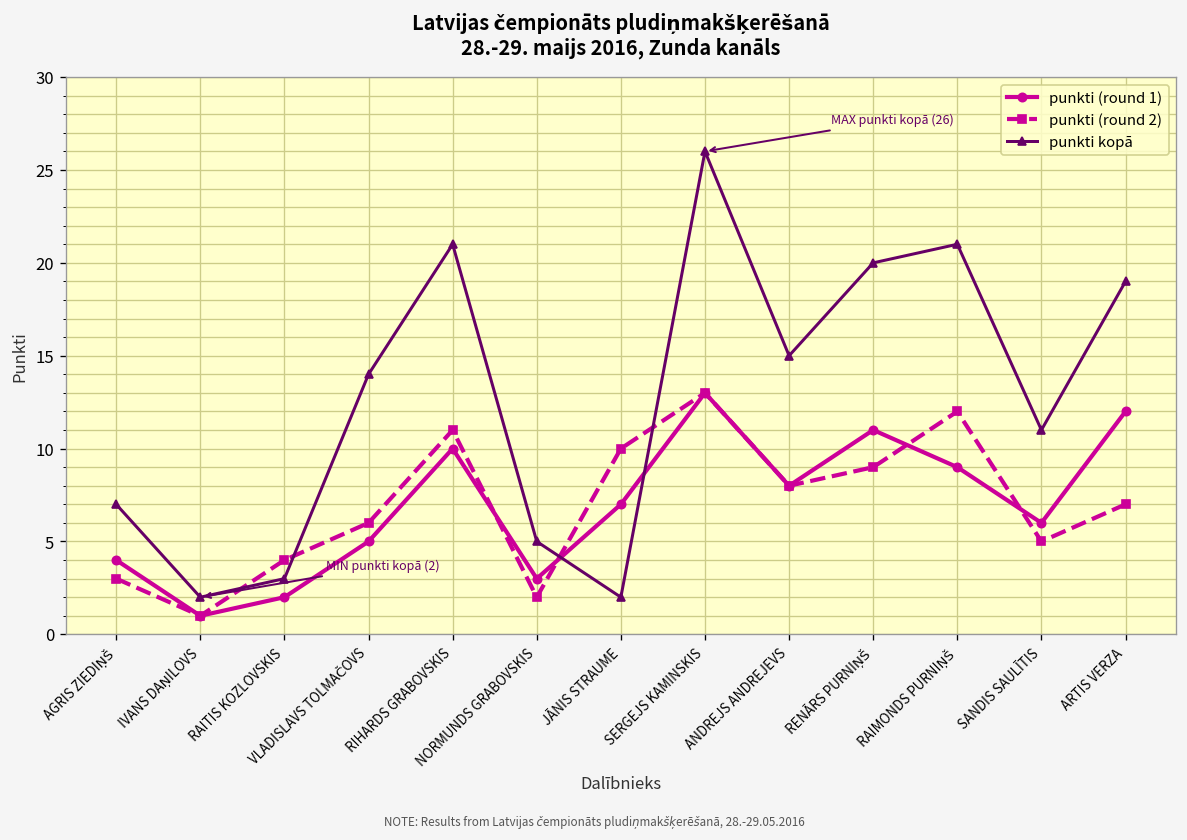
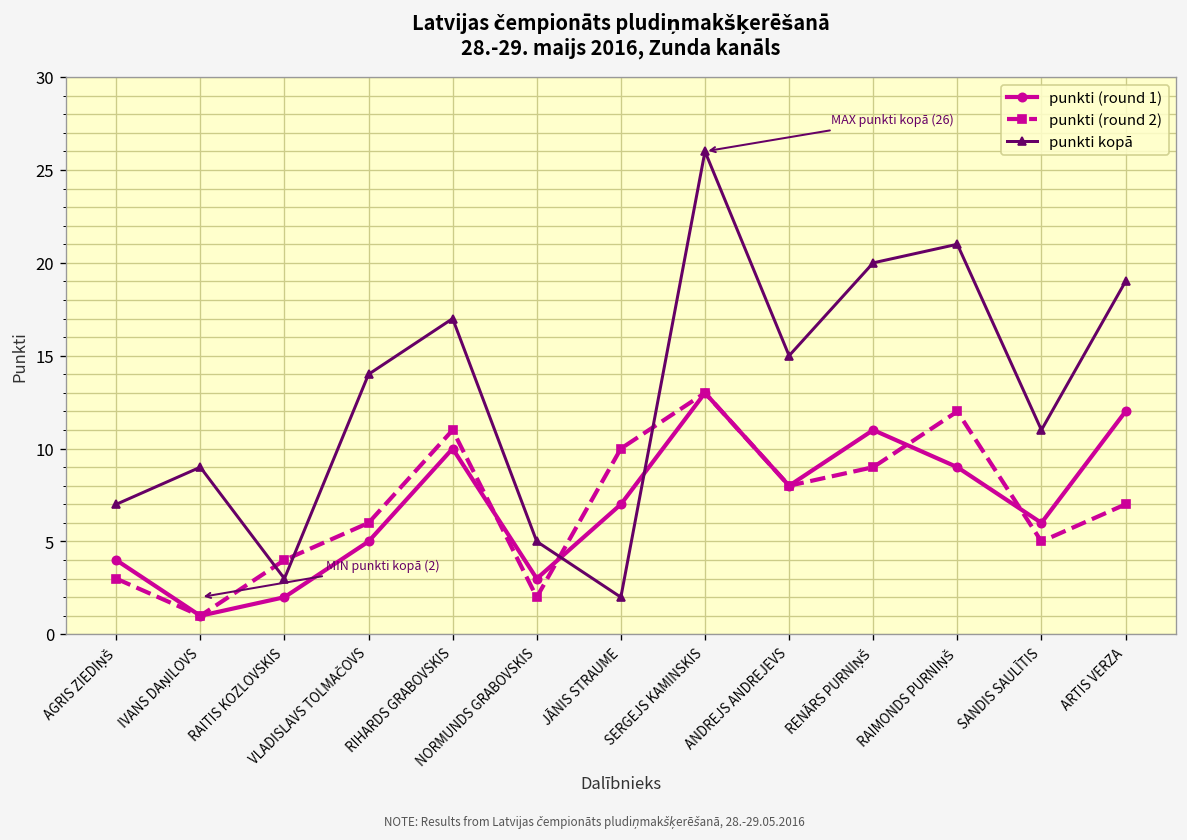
punkti kopā, IVANS DAŅILOVS: 2 -> 9
punkti kopā, RIHARDS GRABOVSKIS: 21 -> 17
